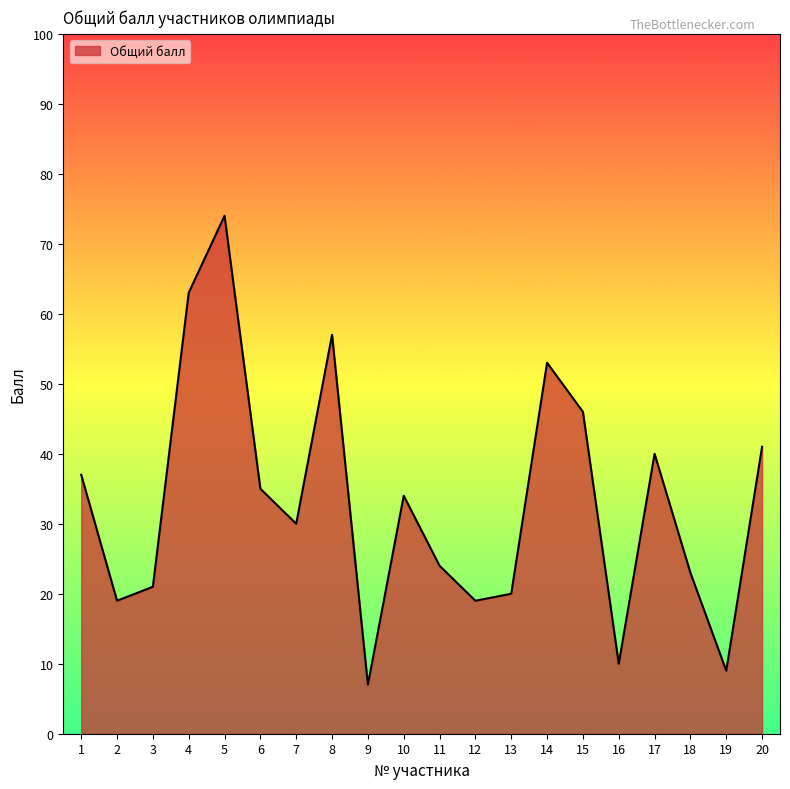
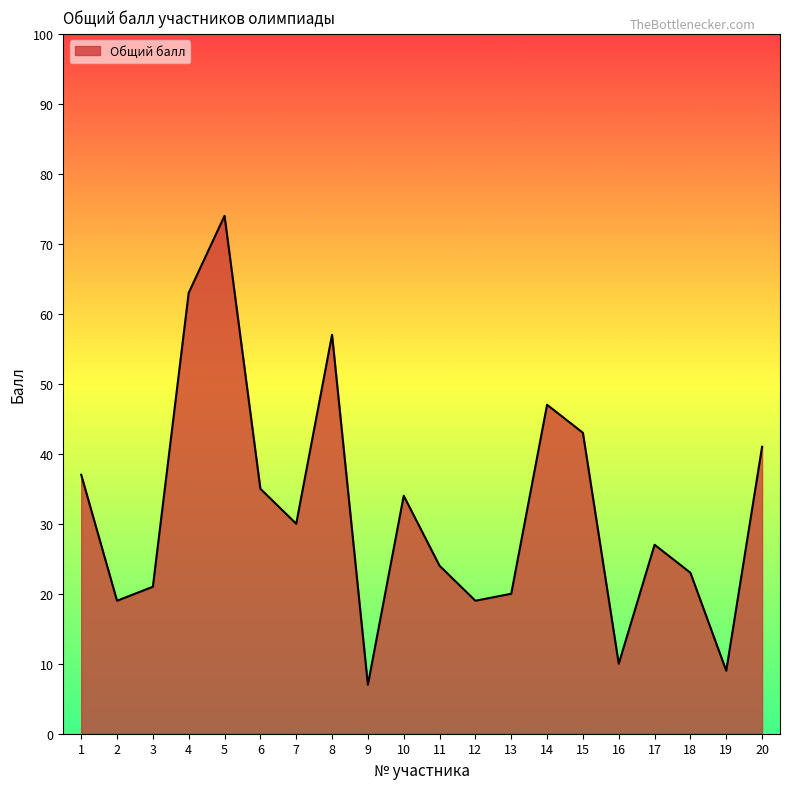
14: 53 -> 47
15: 46 -> 43
17: 40 -> 27
